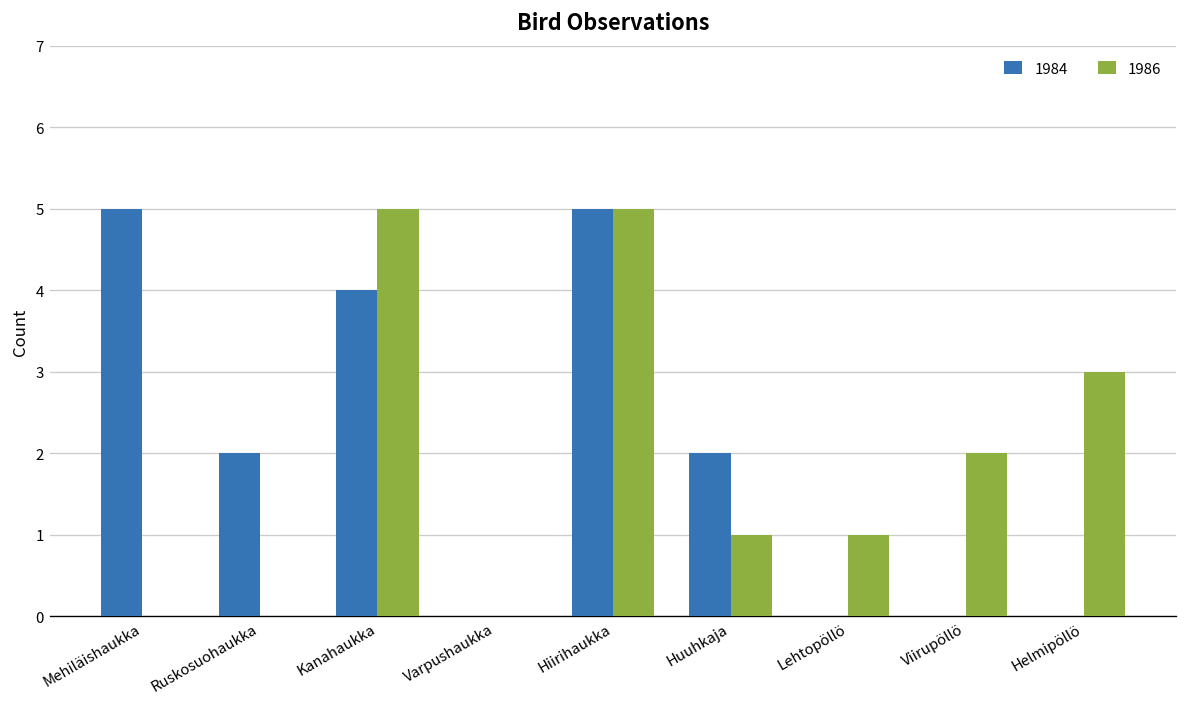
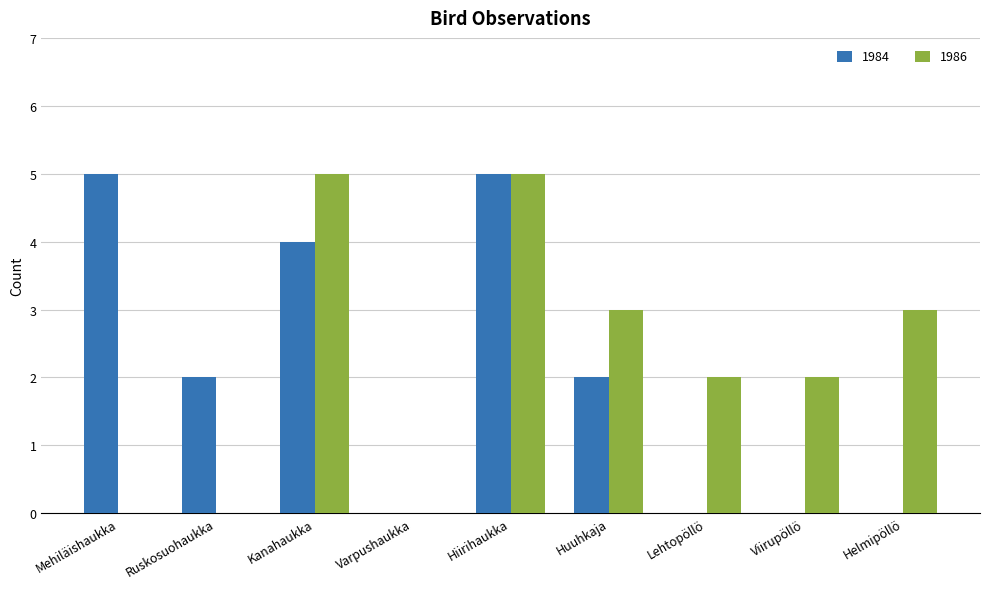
1986, Huuhkaja: 1 -> 3
1986, Lehtopöllö: 1 -> 2
